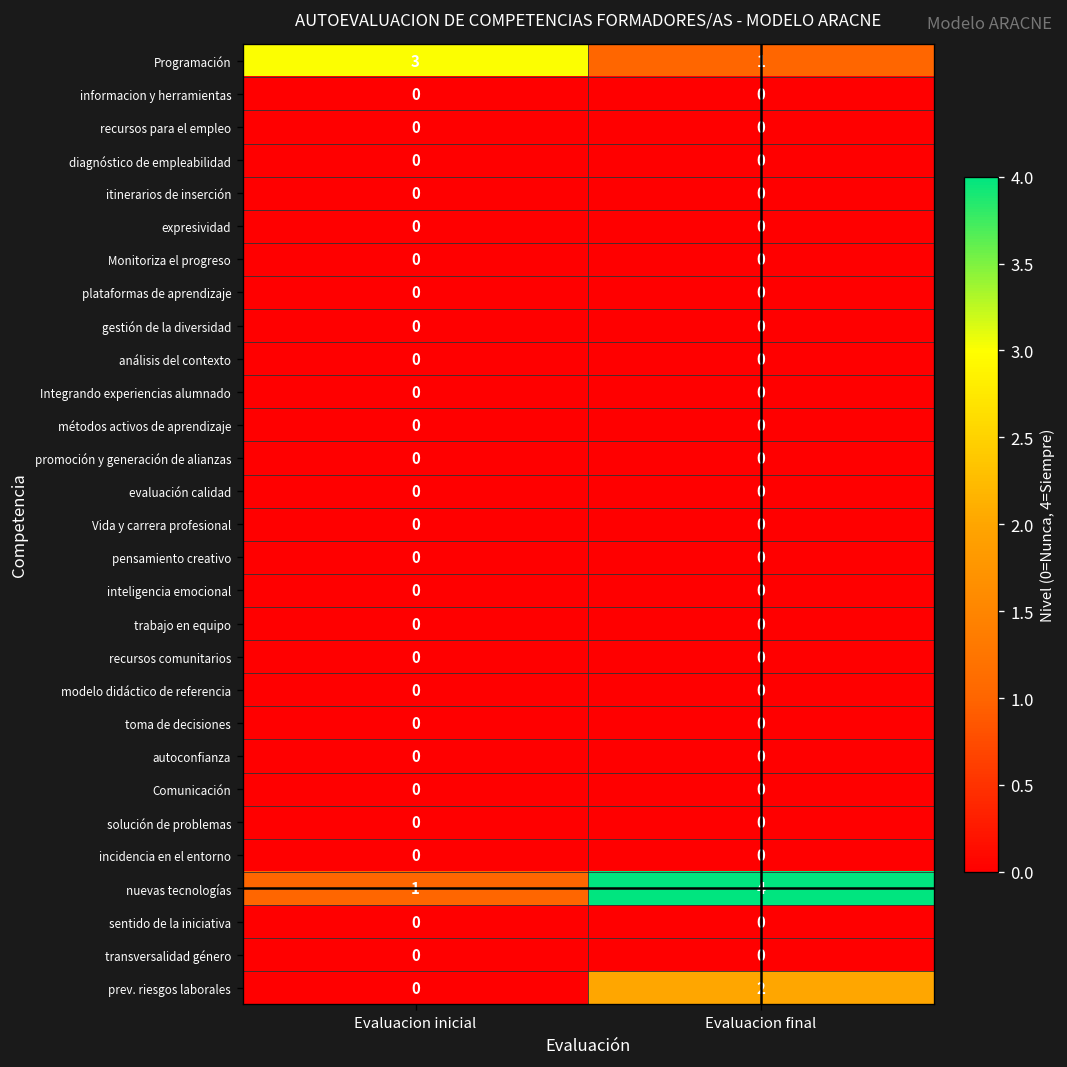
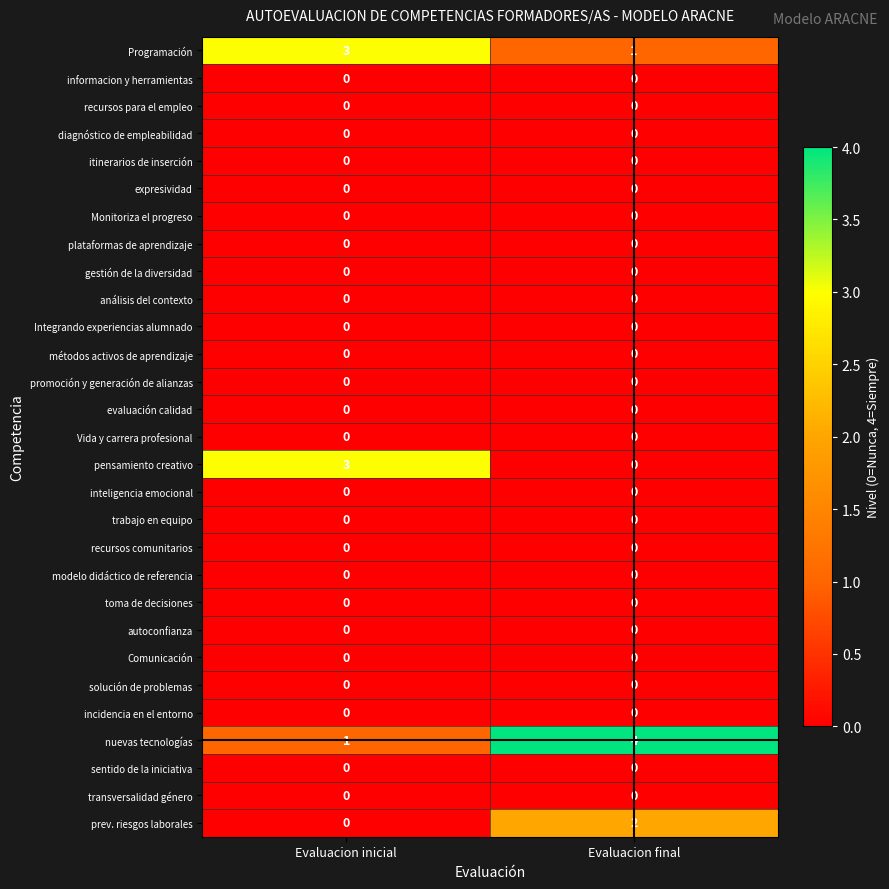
pensamiento creativo, Evaluacion inicial: 0 -> 3
